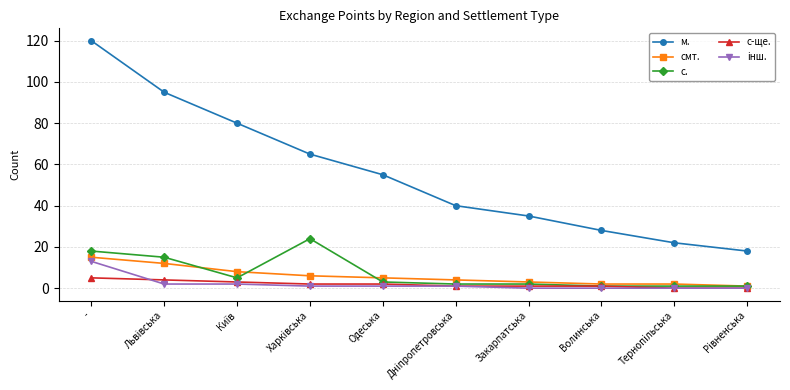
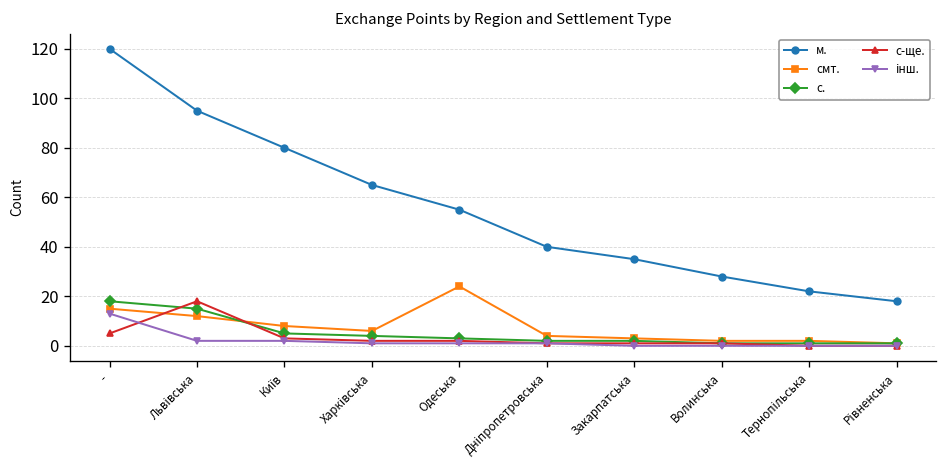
с-ще., Львівська: 4 -> 18
с., Харківська: 24 -> 4
смт., Одеська: 5 -> 24
